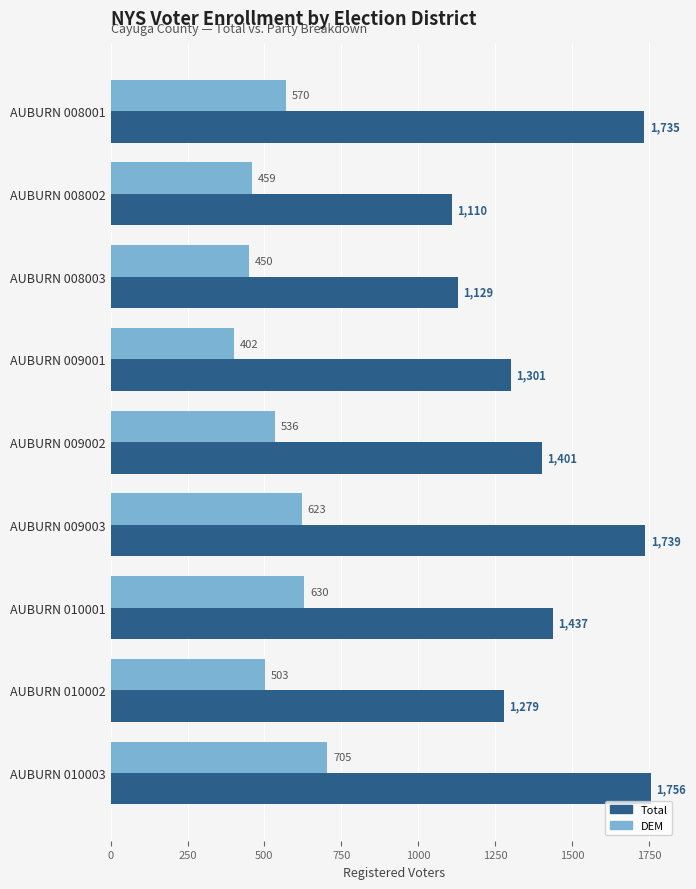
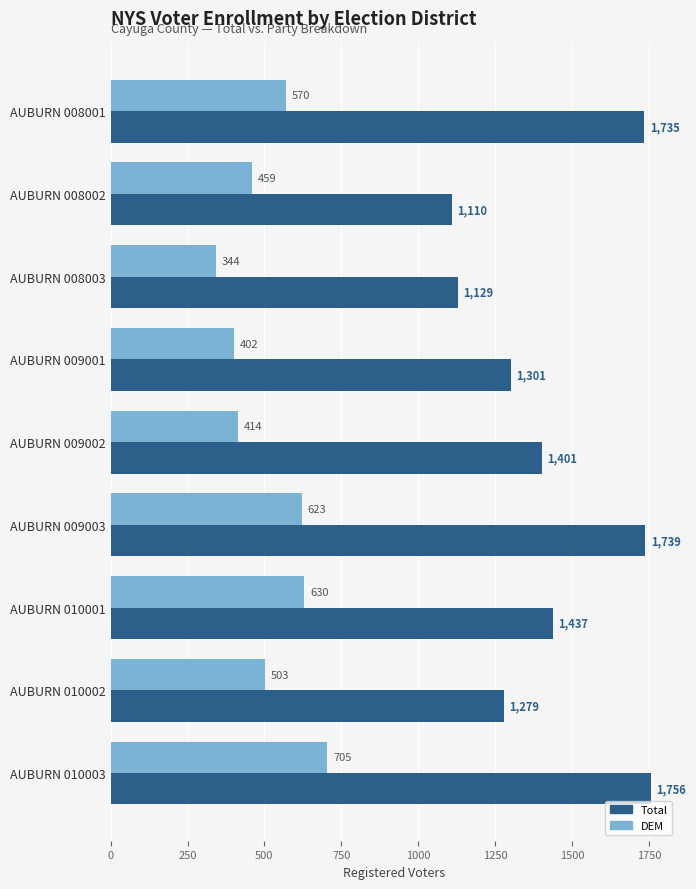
DEM, AUBURN 008003: 450 -> 344
DEM, AUBURN 009002: 536 -> 414
